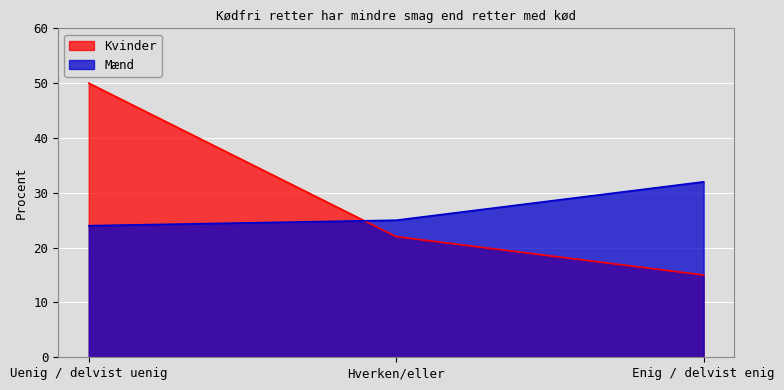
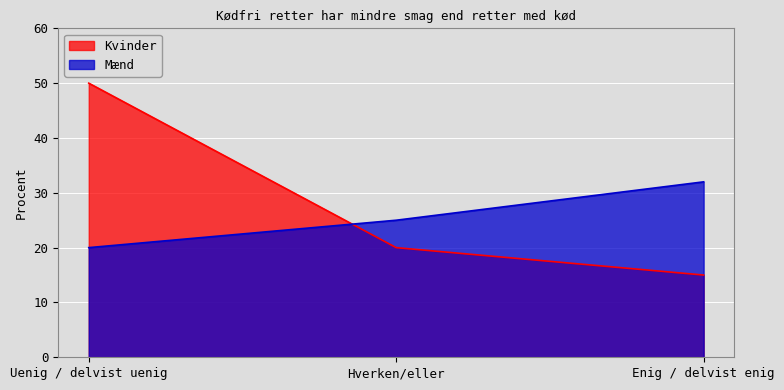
Mænd, Uenig / delvist uenig: 24 -> 20
Kvinder, Hverken/eller: 22 -> 20
